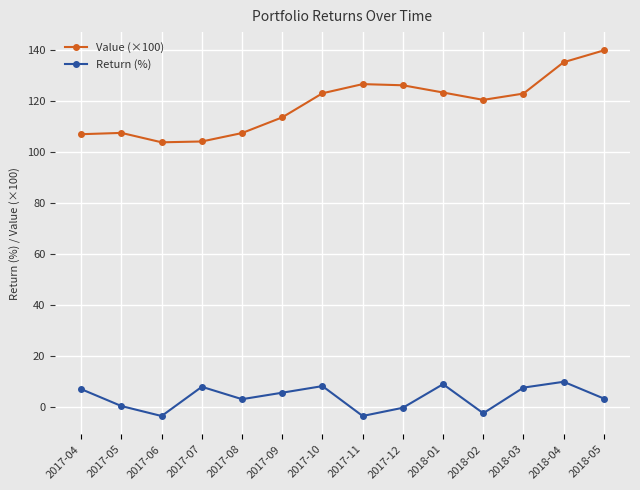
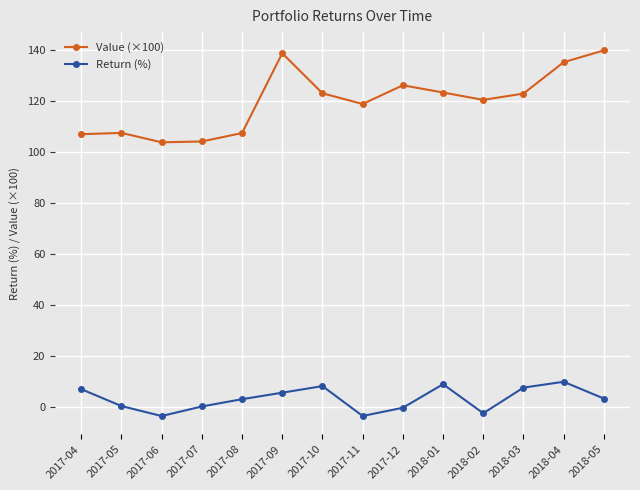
Return (%), 2017-07: 8 -> 0
Value (×100), 2017-09: 114 -> 139
Value (×100), 2017-11: 127 -> 119
